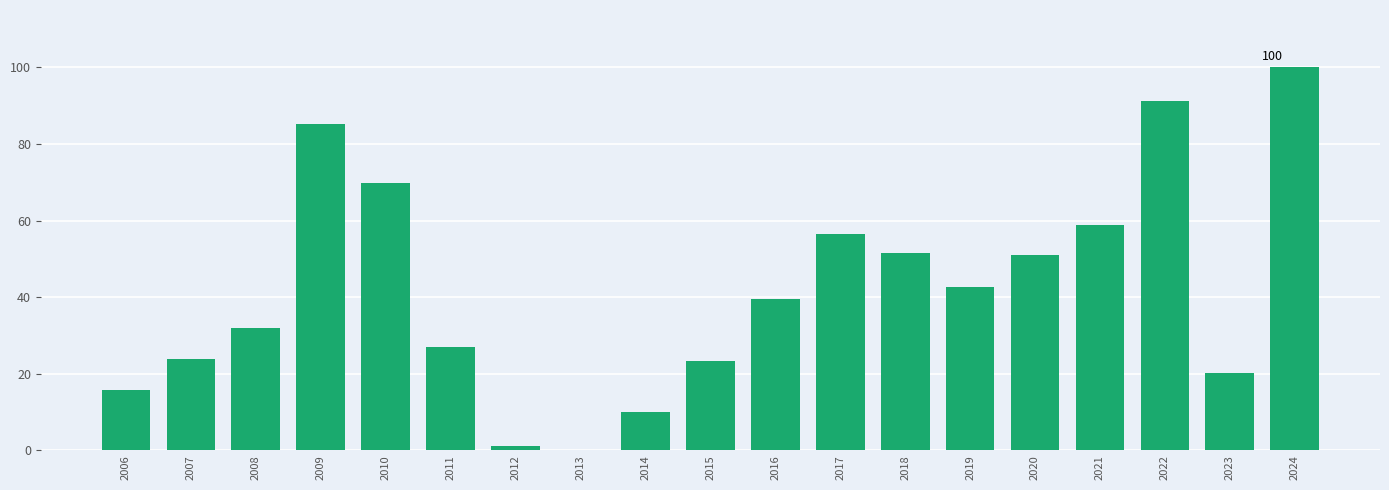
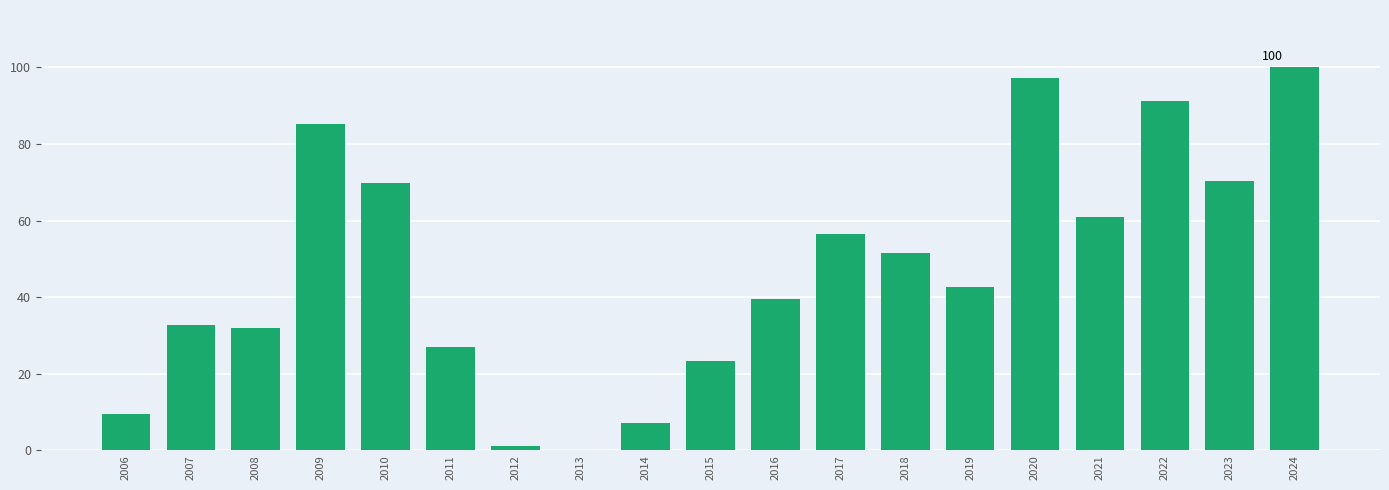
2006: 16 -> 9
2007: 24 -> 33
2014: 10 -> 7
2020: 51 -> 97
2021: 59 -> 61
2023: 20 -> 70
